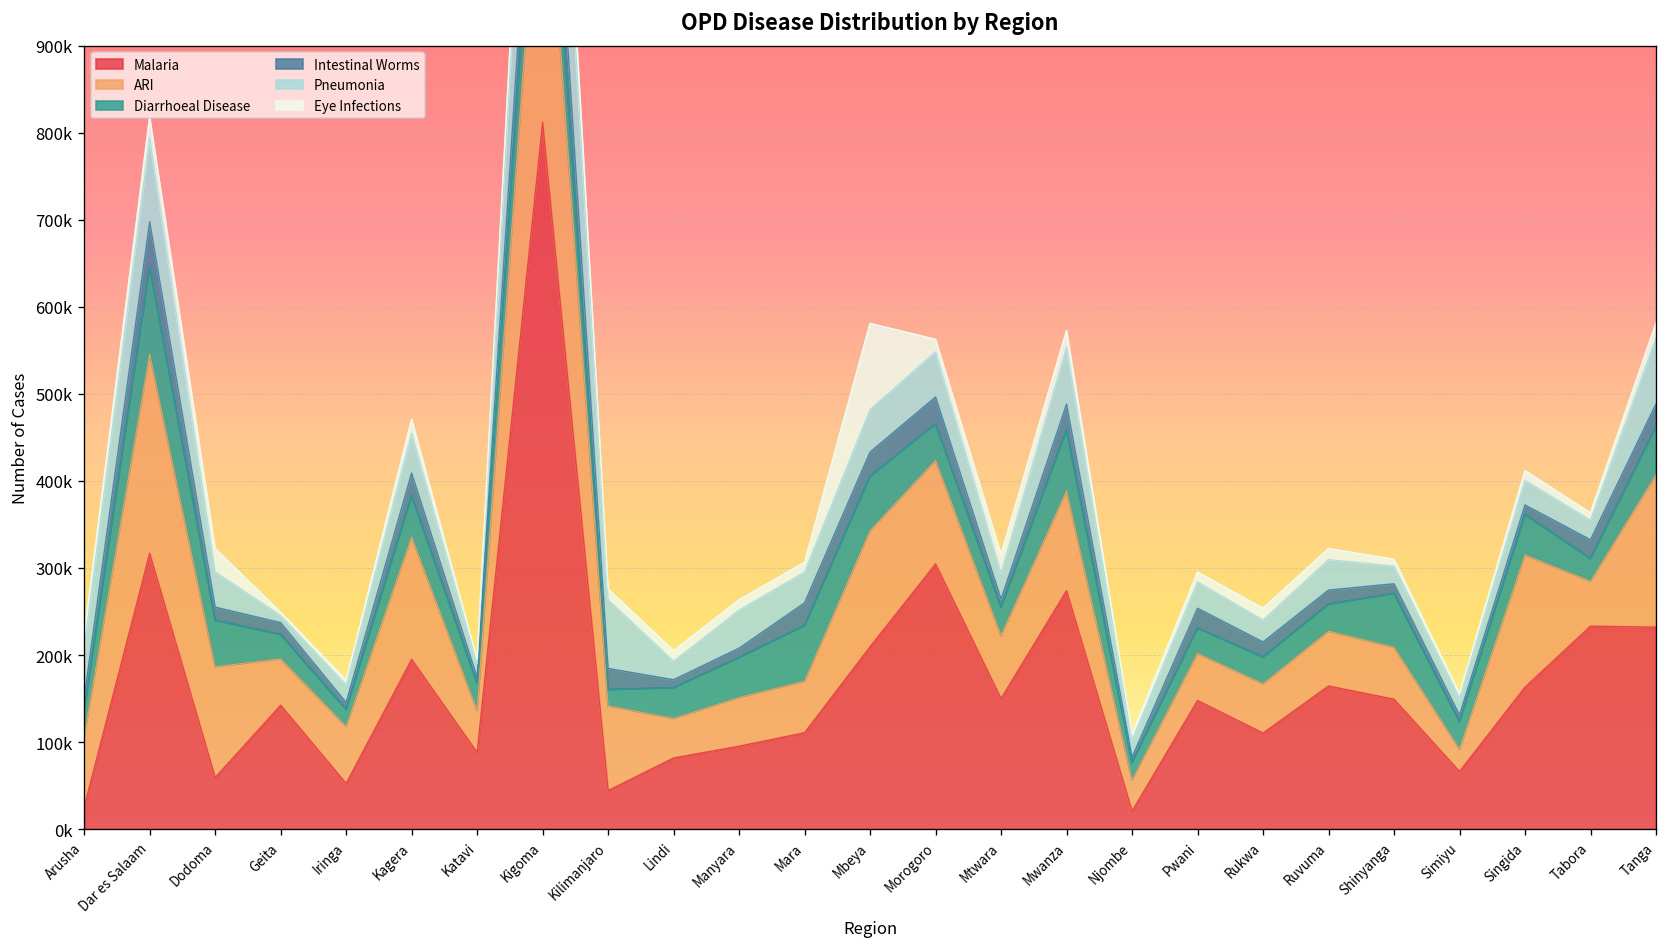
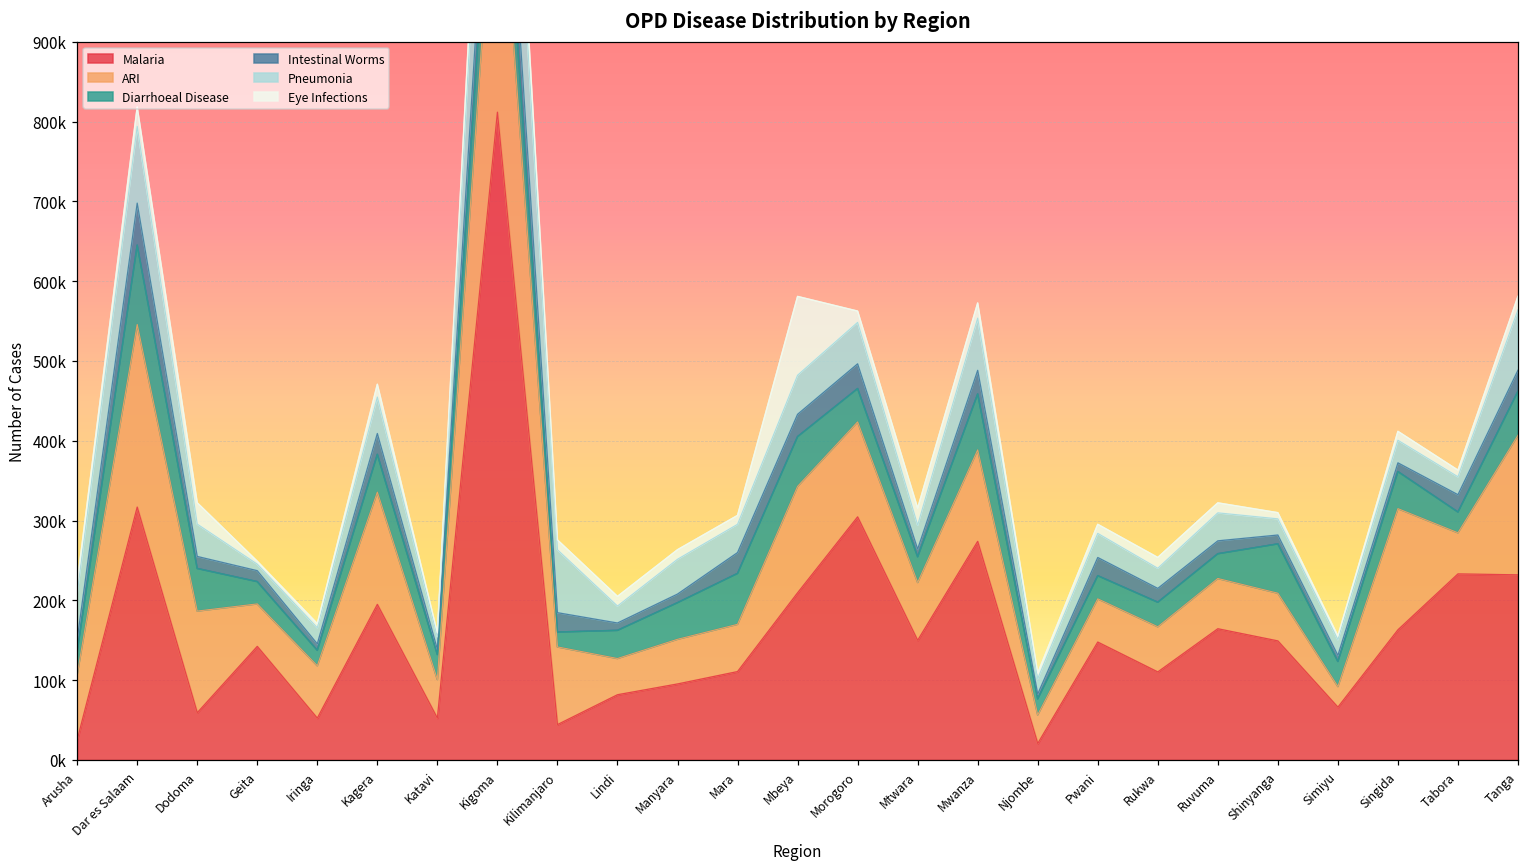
Malaria, Katavi: 90000 -> 50000
